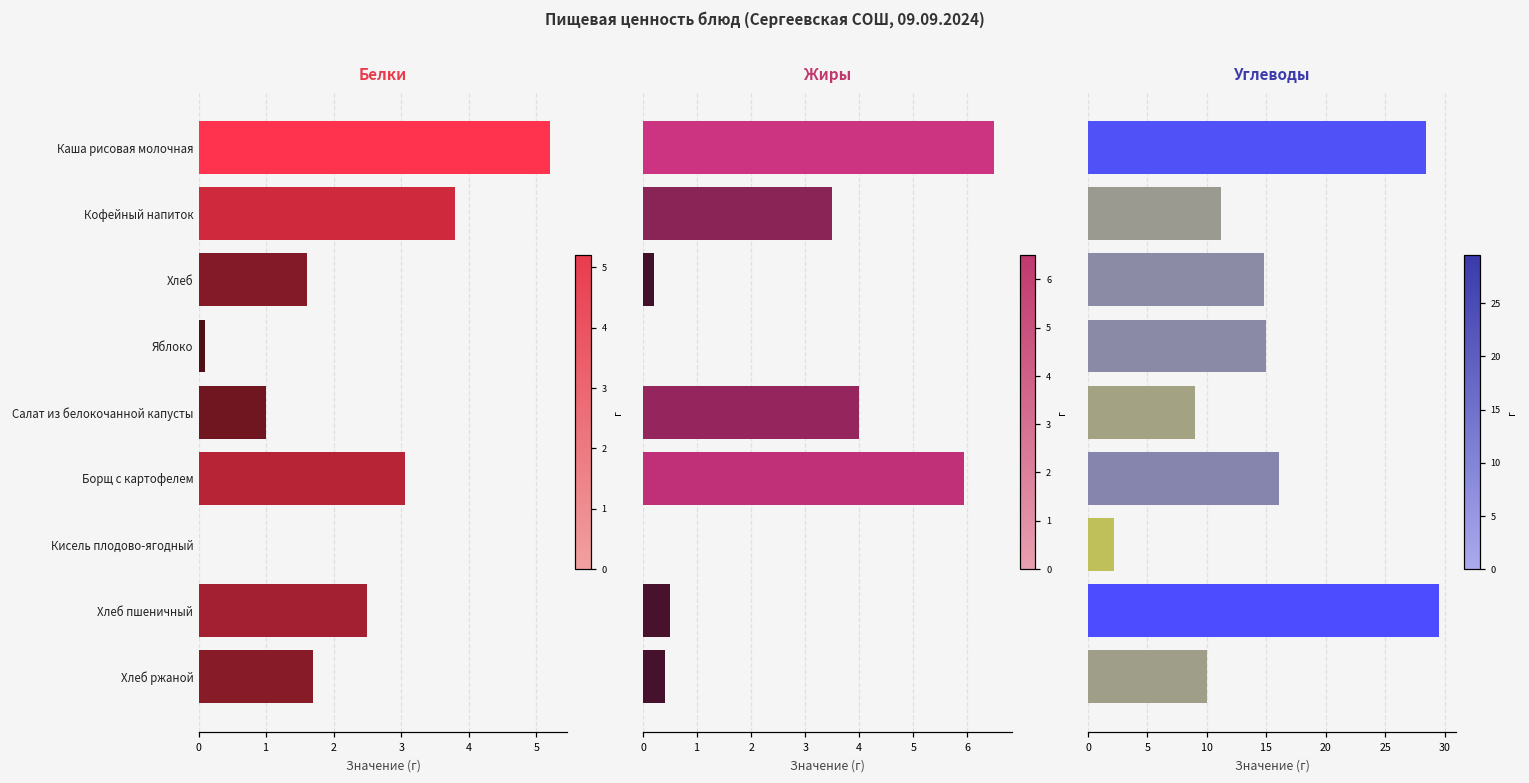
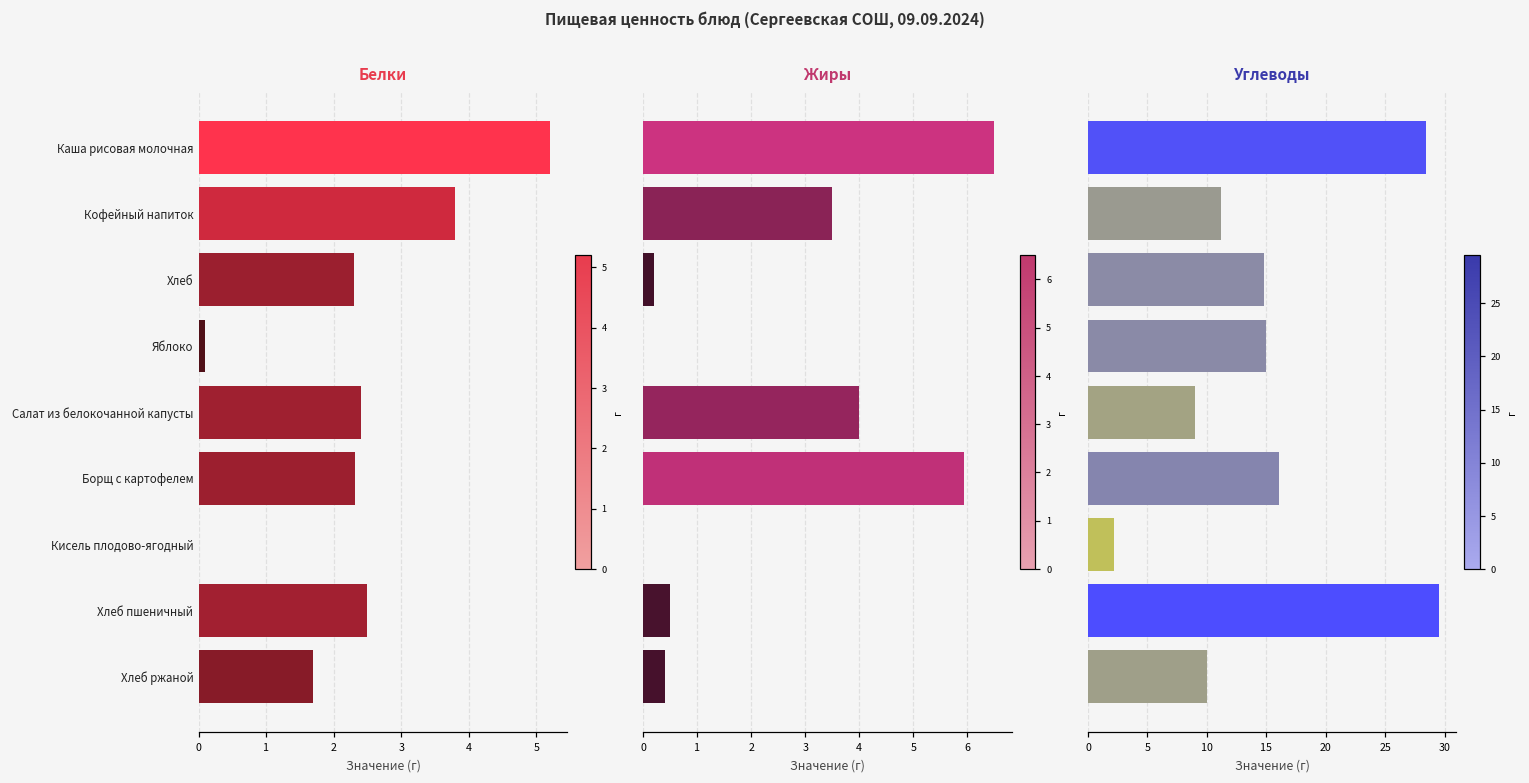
Белки, Хлеб: 1.6 -> 2.3
Белки, Салат из белокочанной капусты: 1.0 -> 2.4
Белки, Борщ с картофелем: 3.1 -> 2.3
